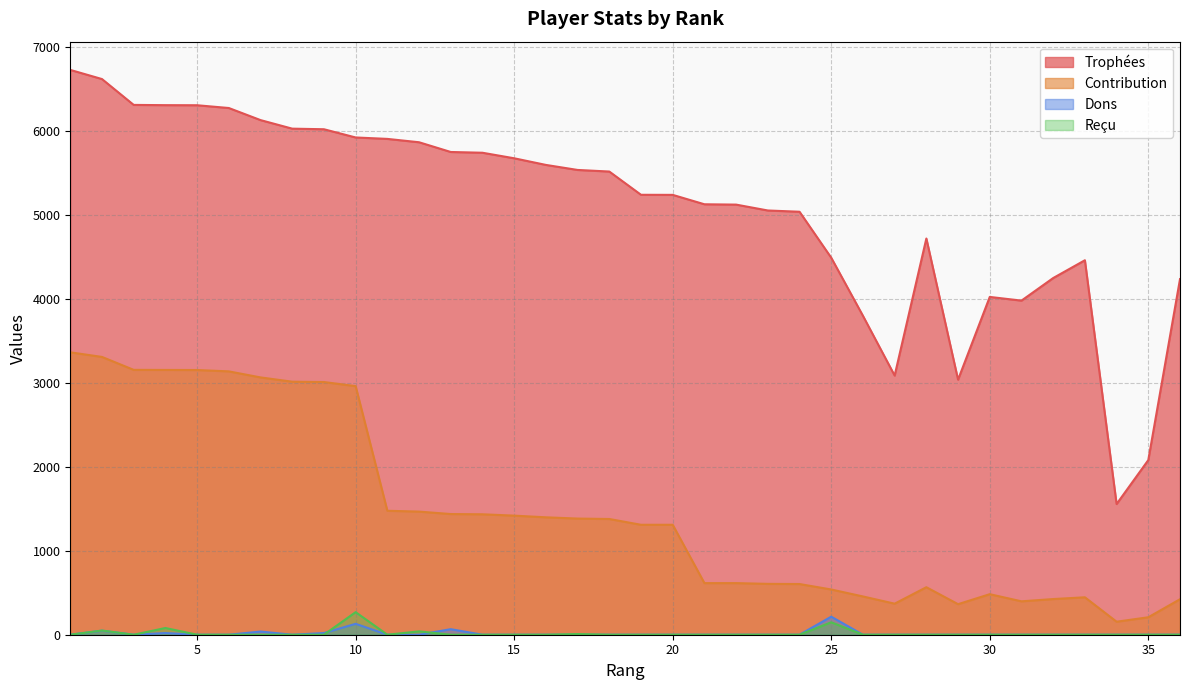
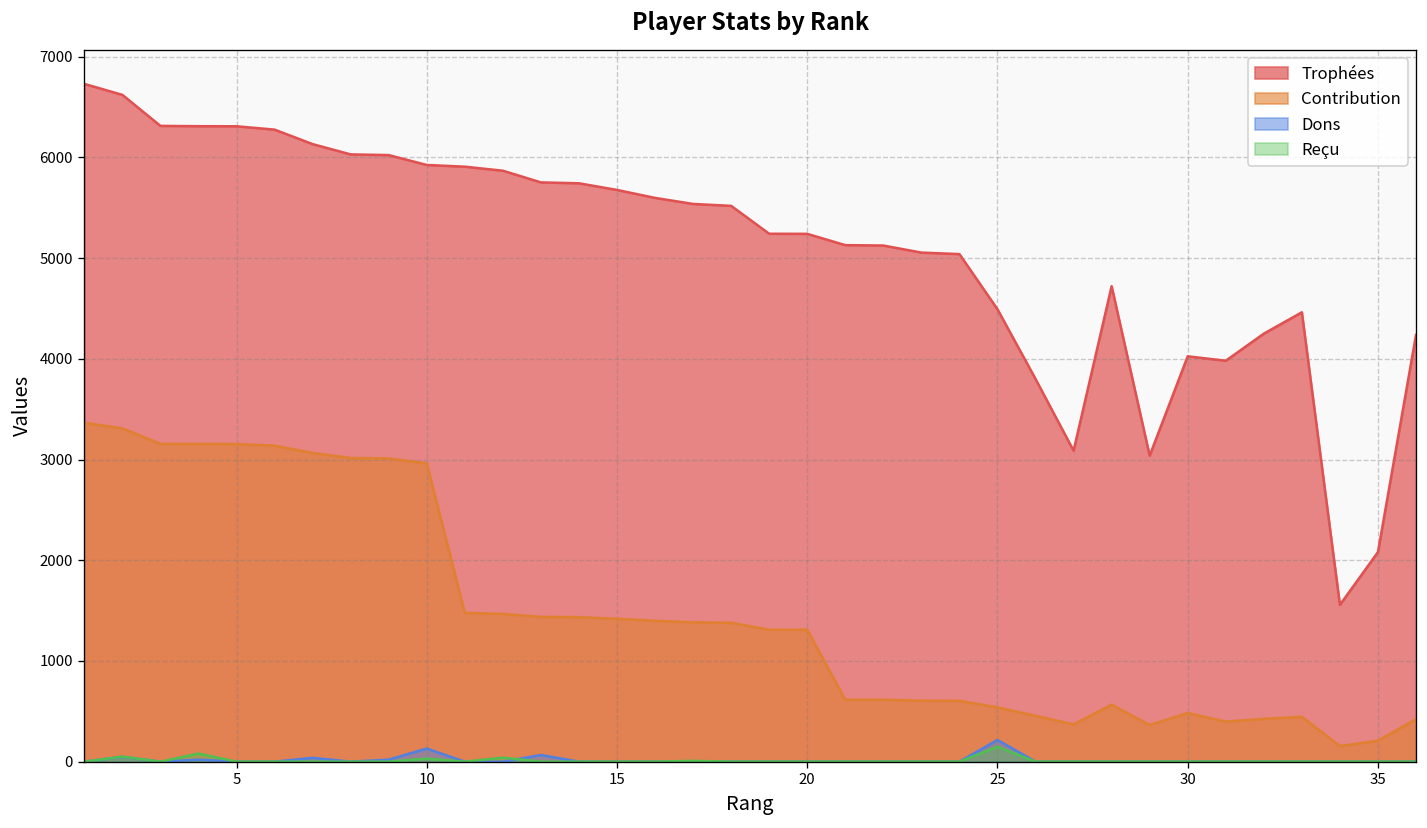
Reçu, 10: 300 -> 0
